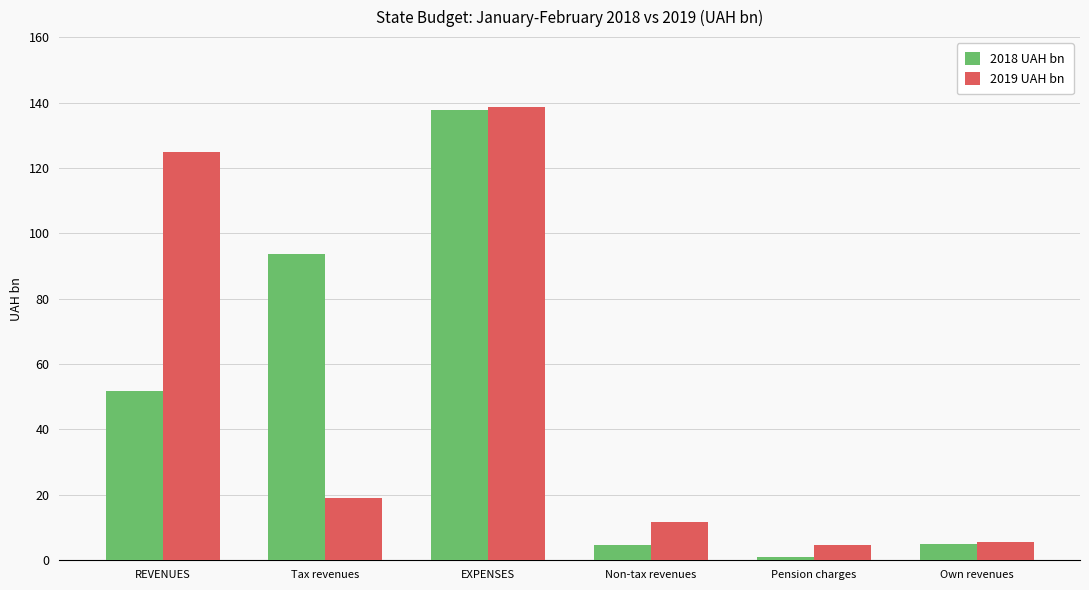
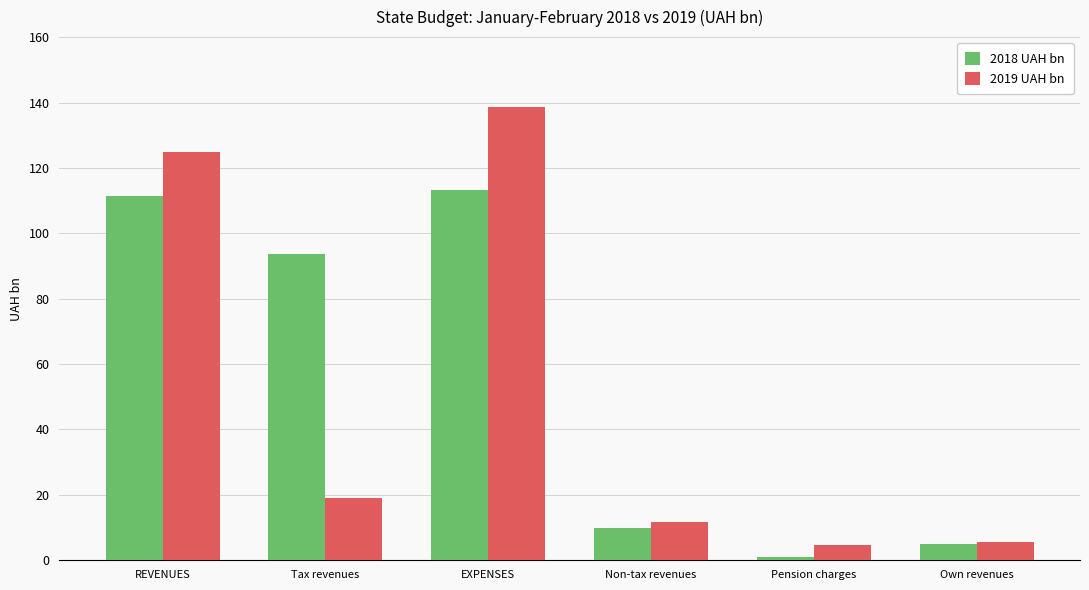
2018 UAH bn, REVENUES: 52 -> 111
2018 UAH bn, EXPENSES: 138 -> 113
2018 UAH bn, Non-tax revenues: 5 -> 10
